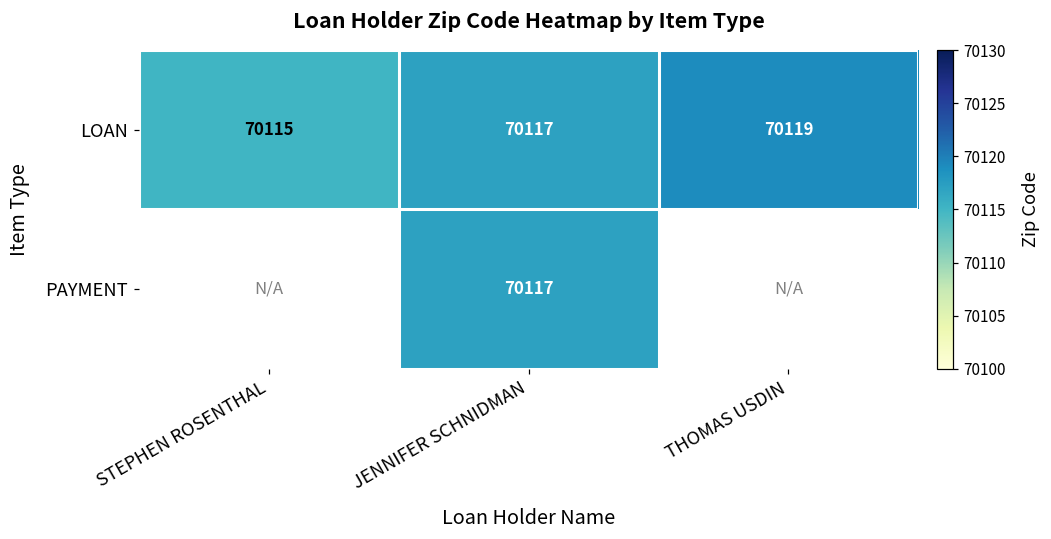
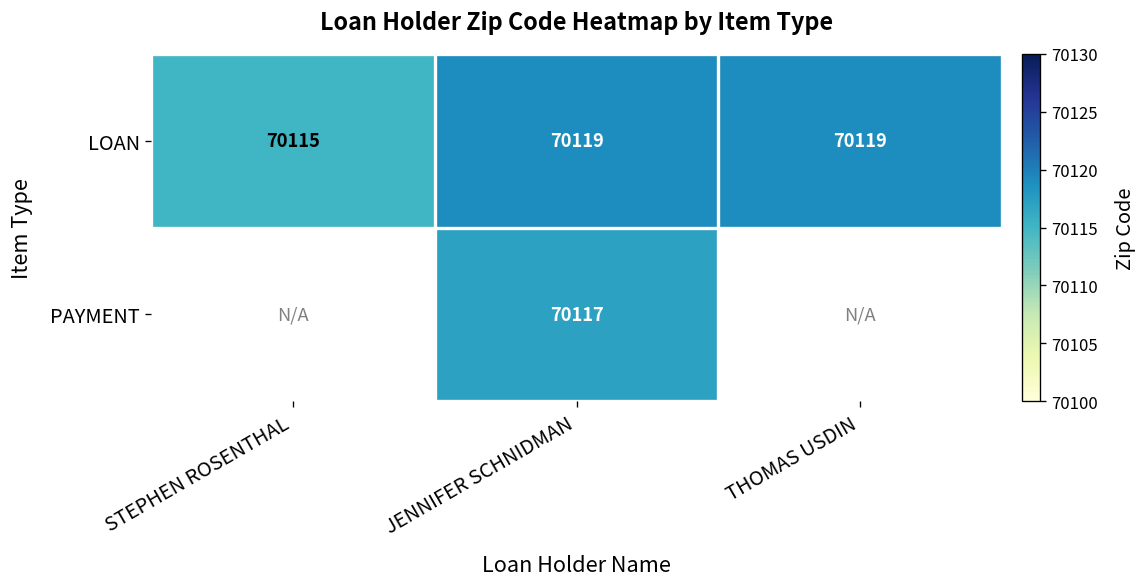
LOAN, JENNIFER SCHNIDMAN: 70117 -> 70119
